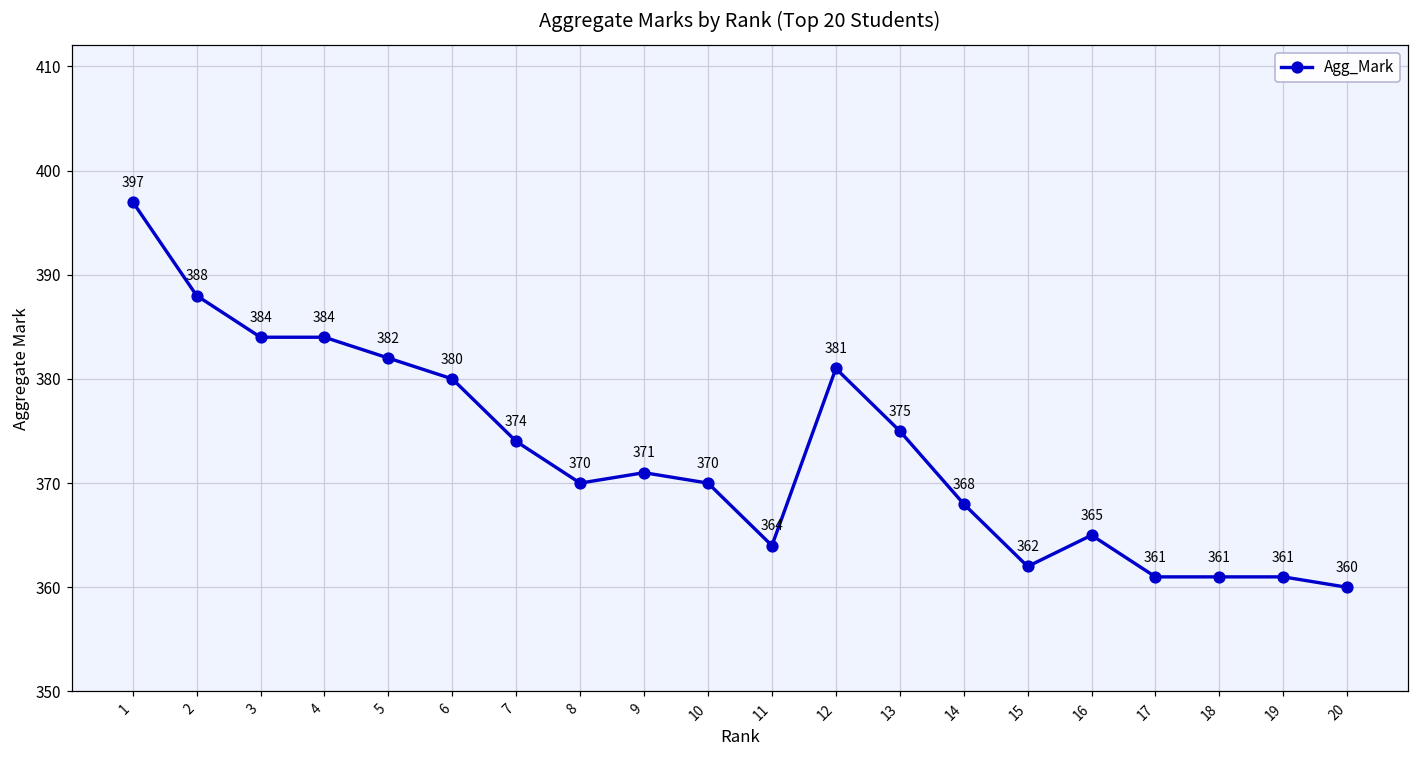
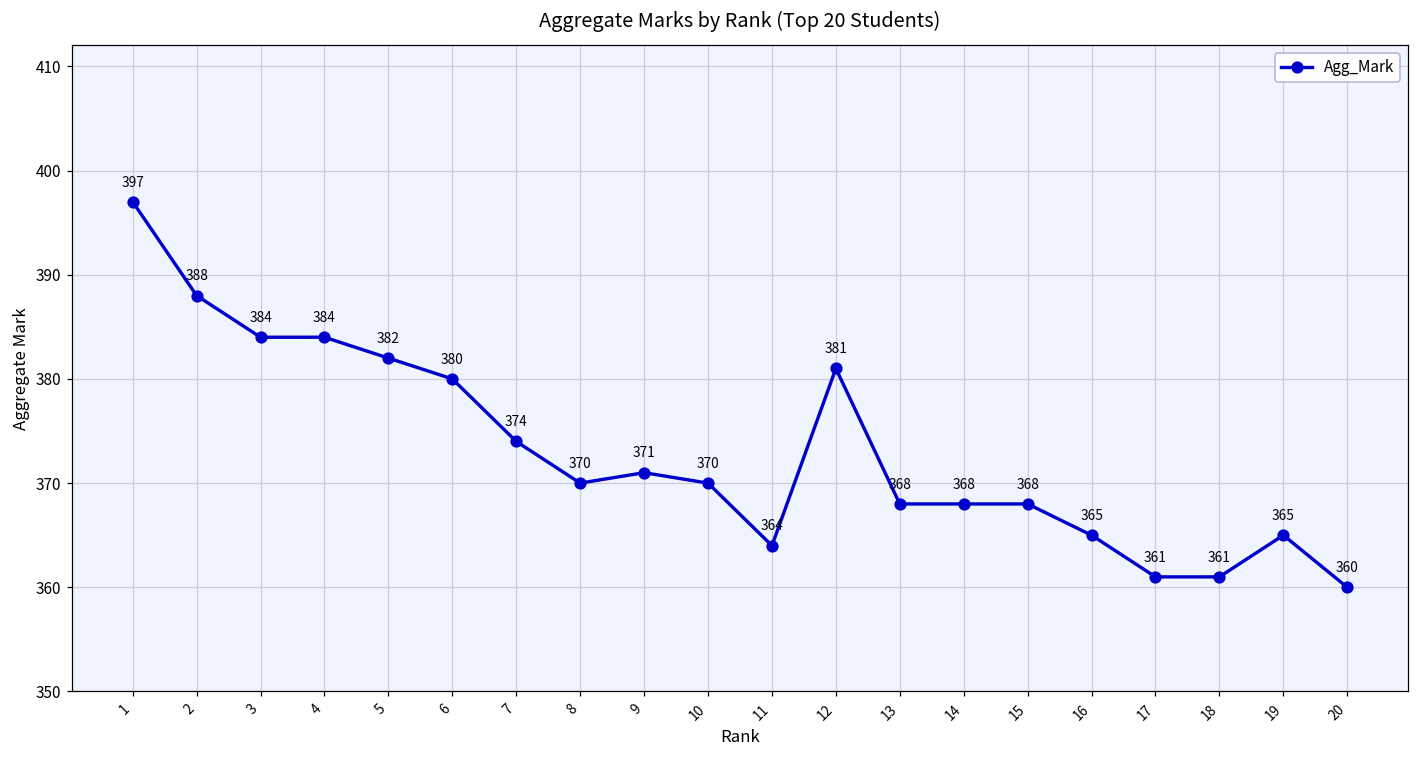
13: 375 -> 368
15: 362 -> 368
19: 361 -> 365
